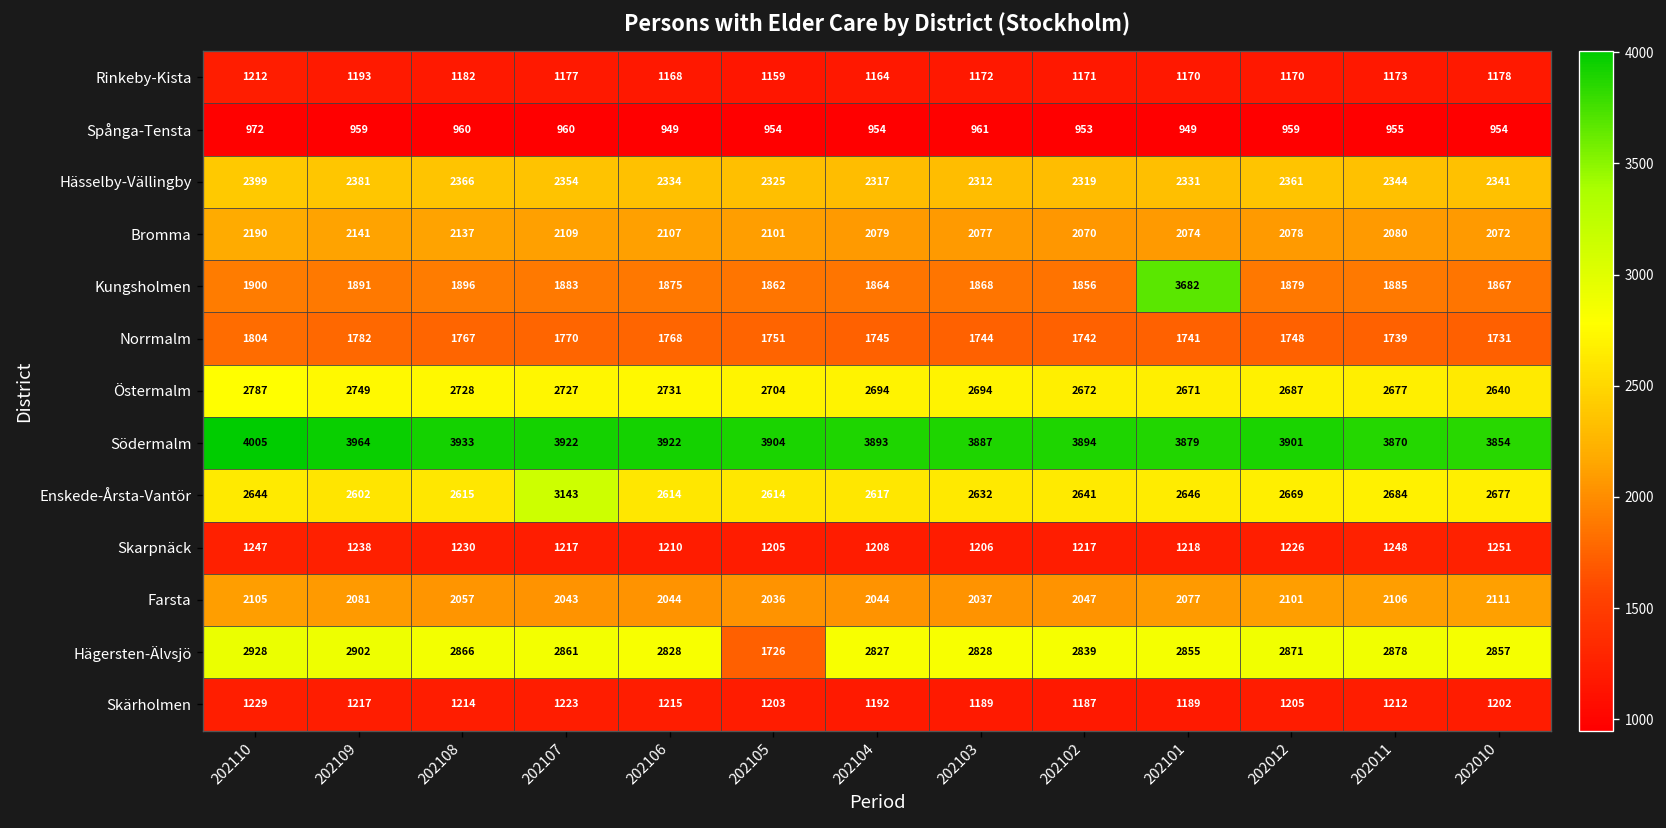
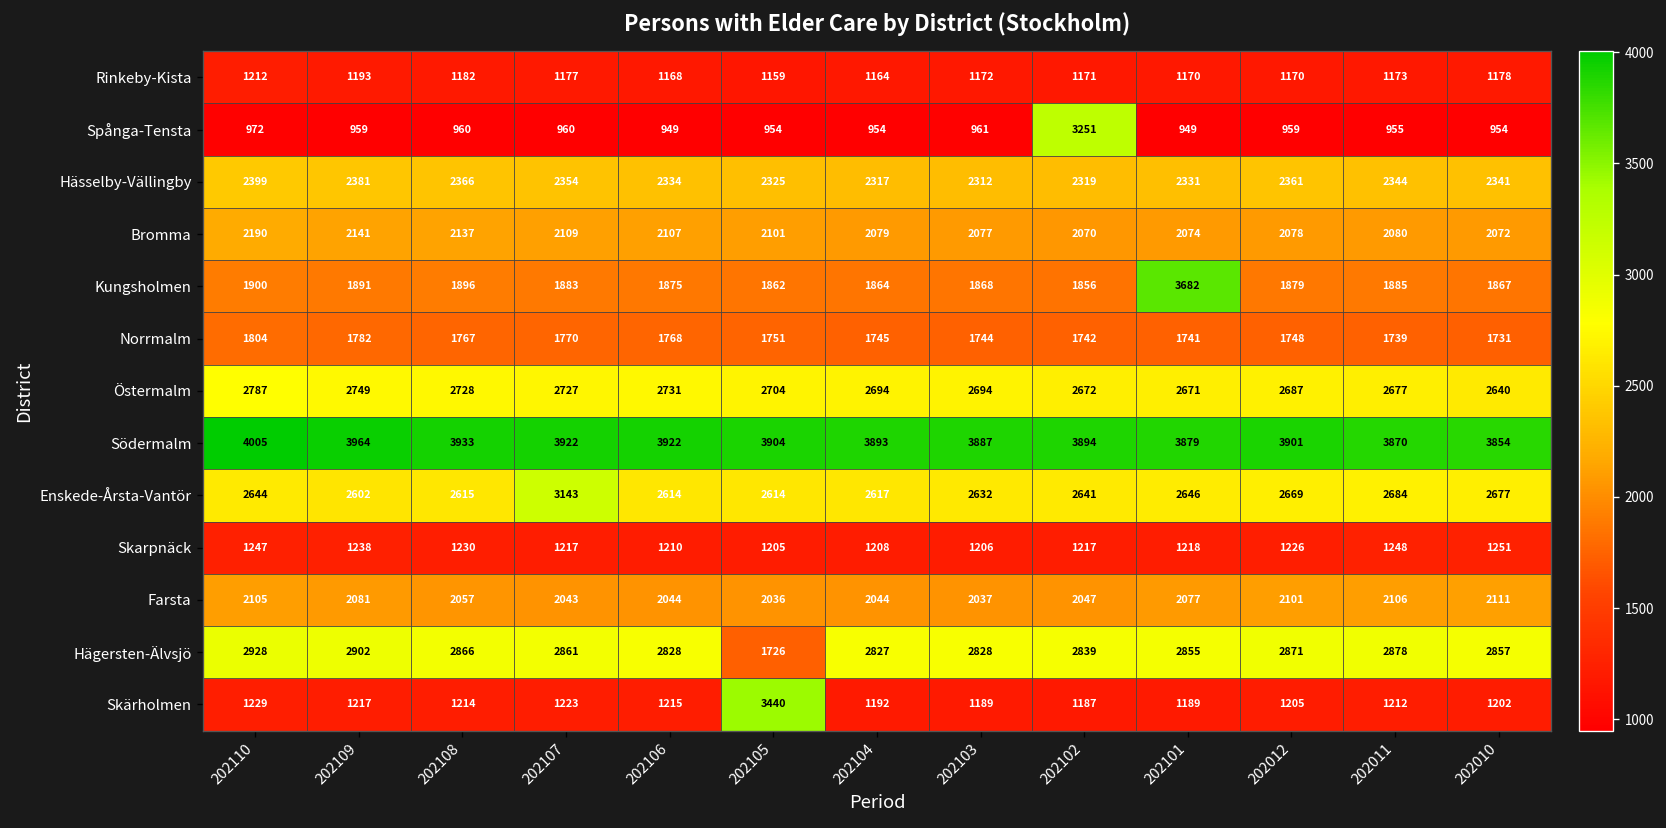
Spånga-Tensta, 202102: 953 -> 3251
Skärholmen, 202105: 1203 -> 3440
